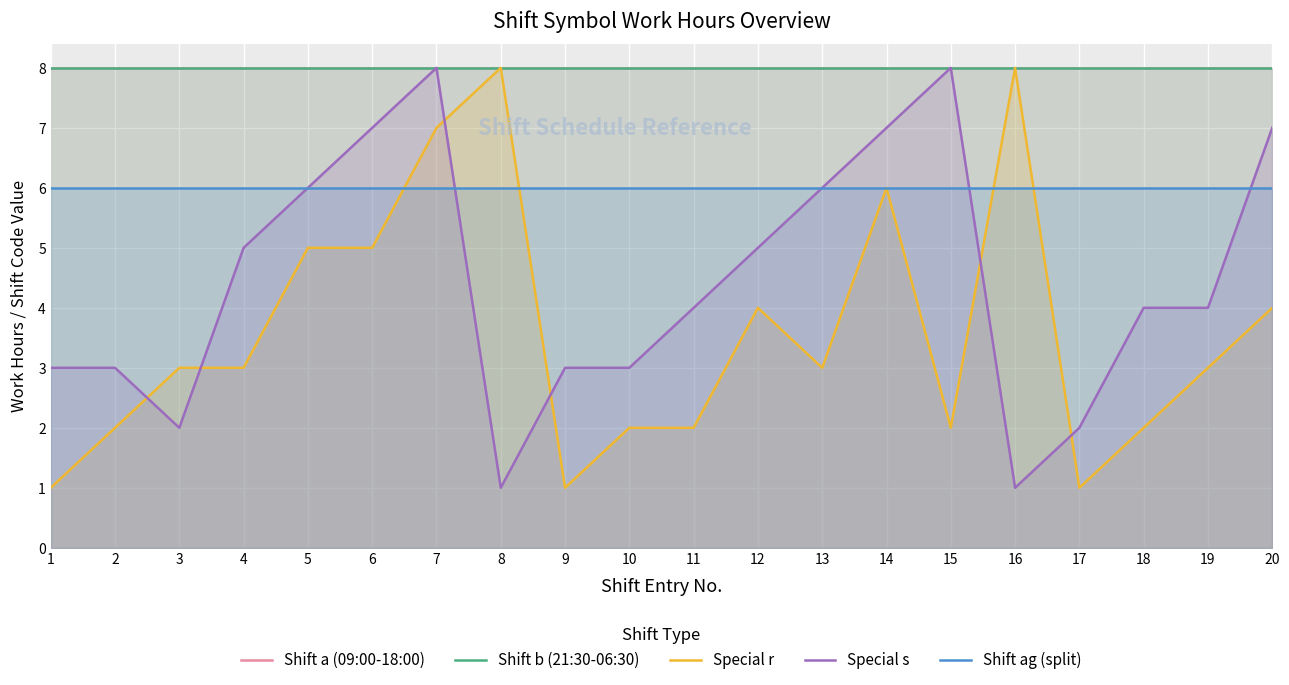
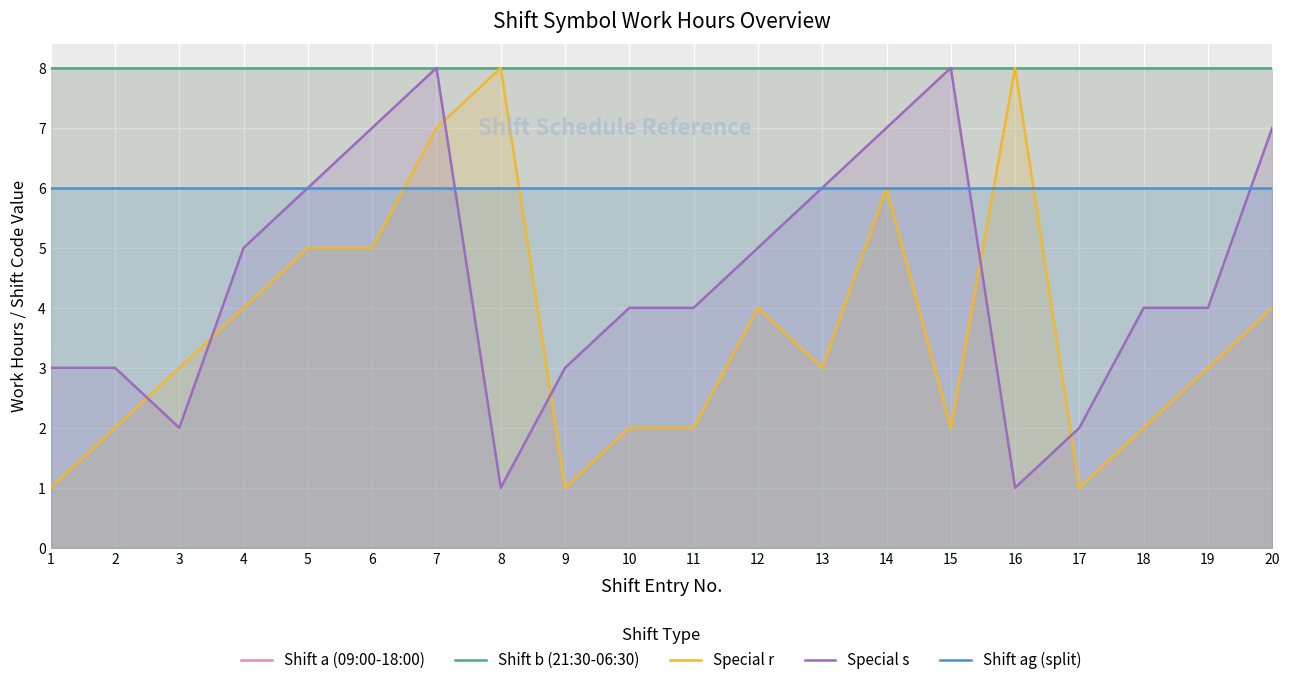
Special r, 4: 3 -> 4
Special s, 10: 3 -> 4
